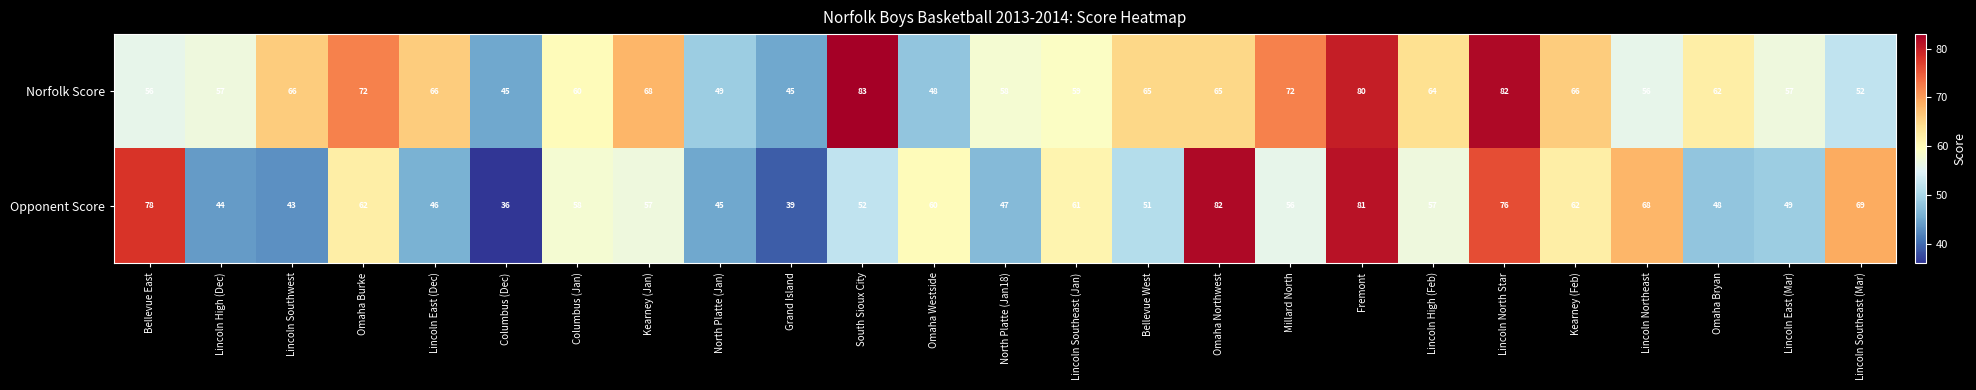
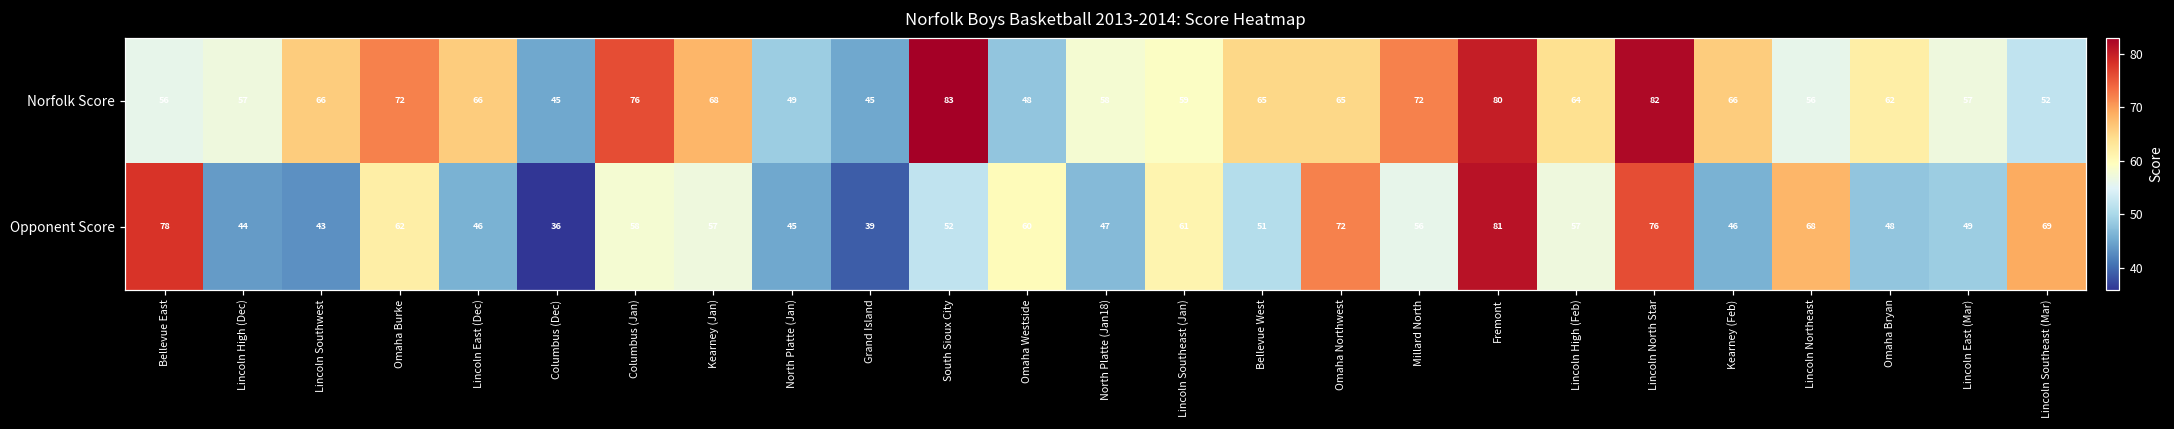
Norfolk Score, Columbus (Jan): 60 -> 76
Opponent Score, Omaha Northwest: 82 -> 72
Opponent Score, Kearney (Feb): 62 -> 46
